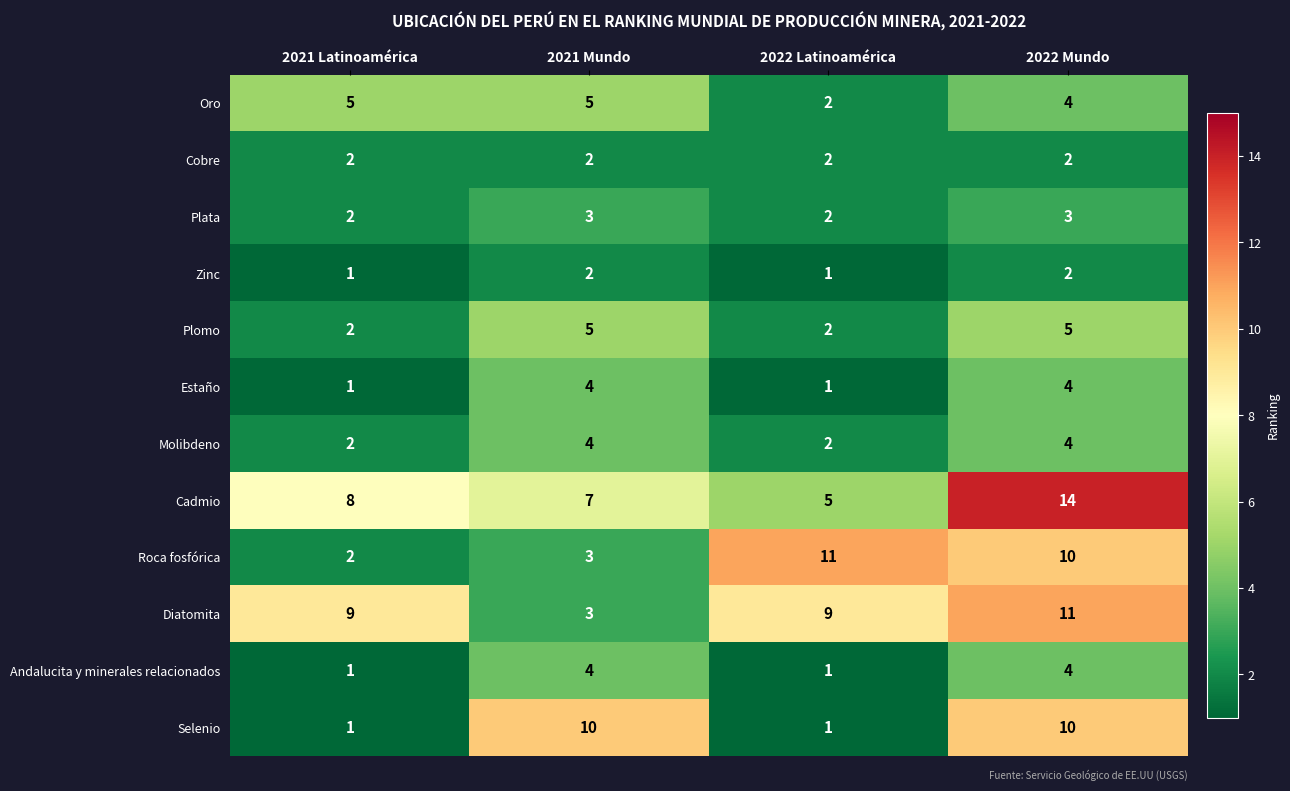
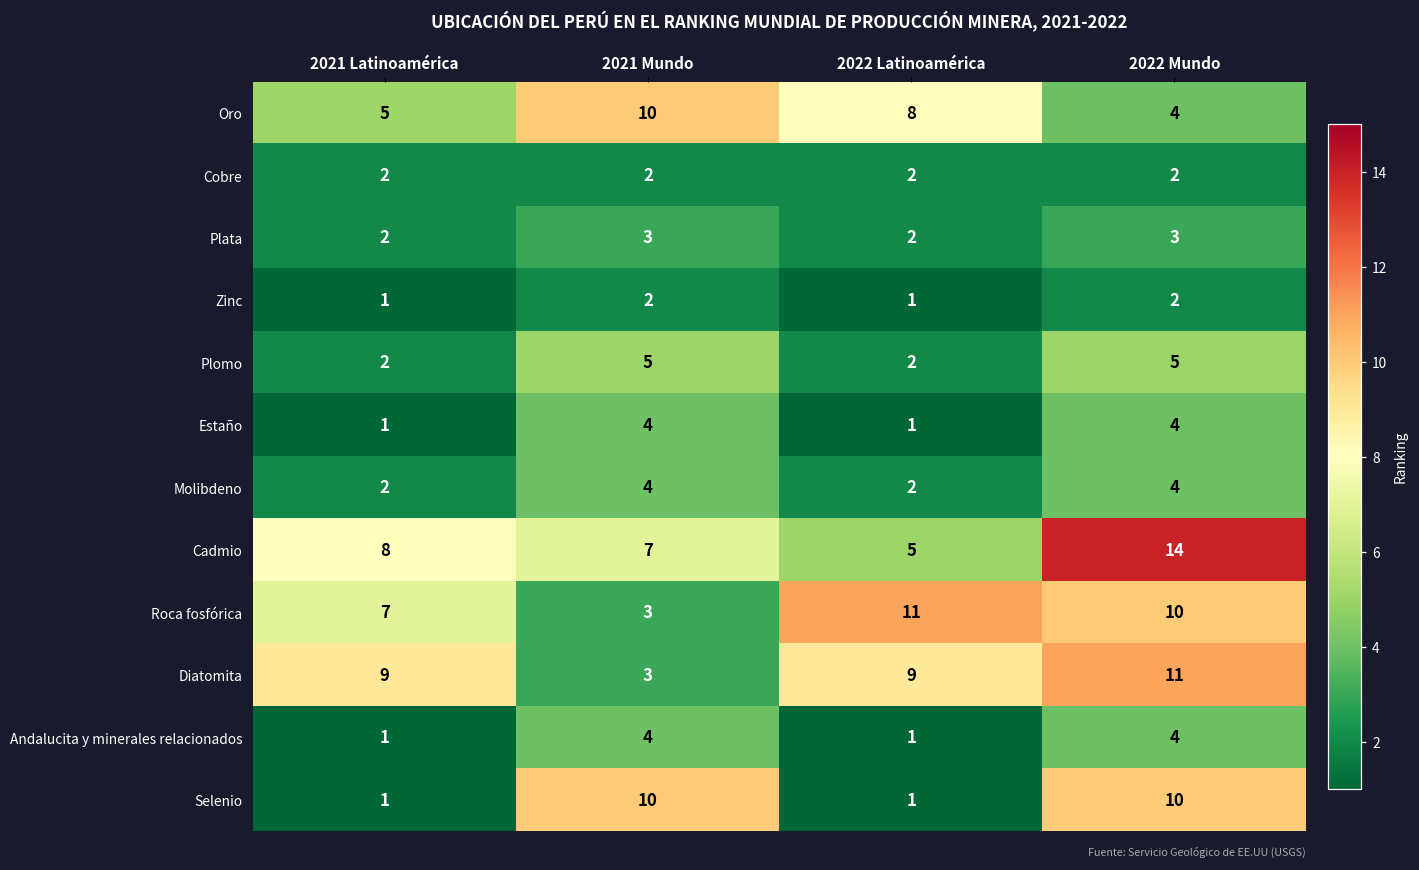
Oro, 2021 Mundo: 5 -> 10
Oro, 2022 Latinoamérica: 2 -> 8
Roca fosfórica, 2021 Latinoamérica: 2 -> 7
